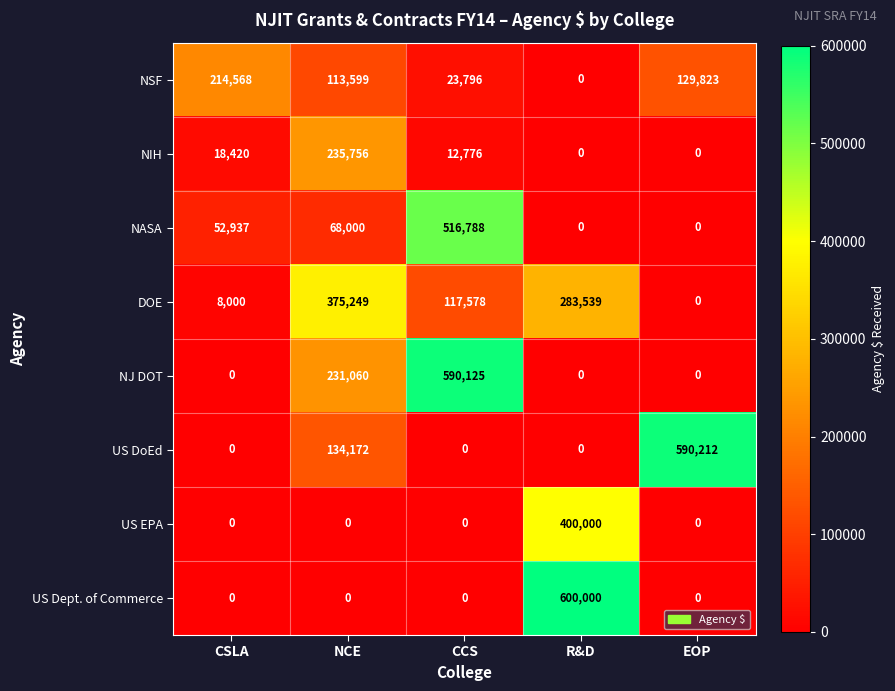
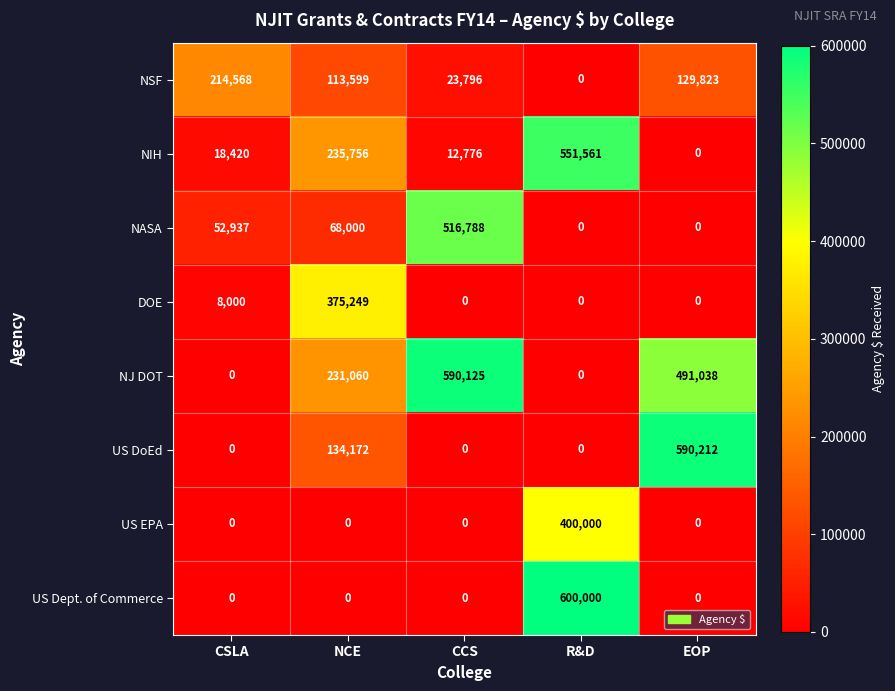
NIH, R&D: 0 -> 551,561
DOE, CCS: 117,578 -> 0
DOE, R&D: 283,539 -> 0
NJ DOT, EOP: 0 -> 491,038
